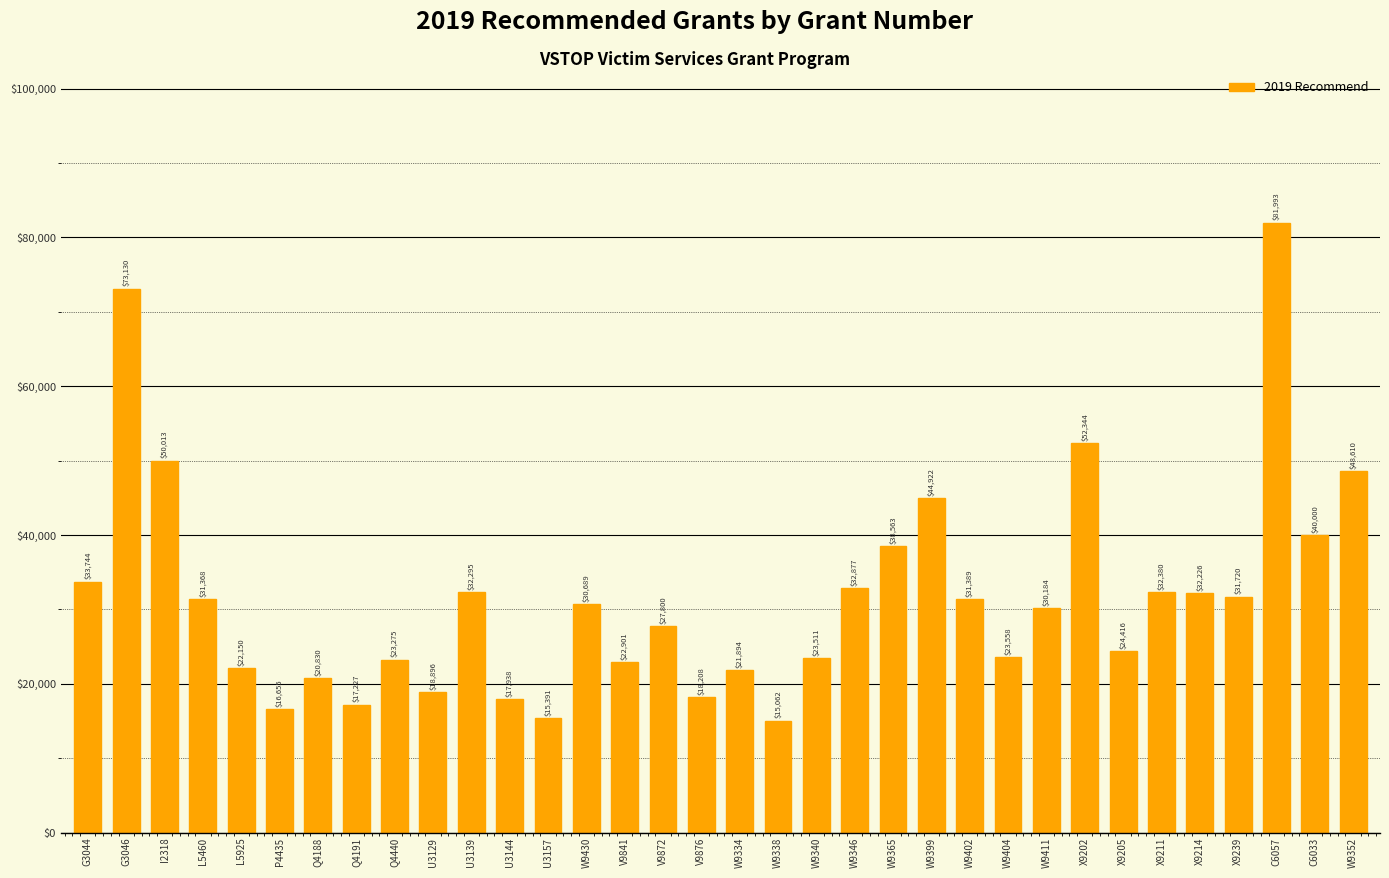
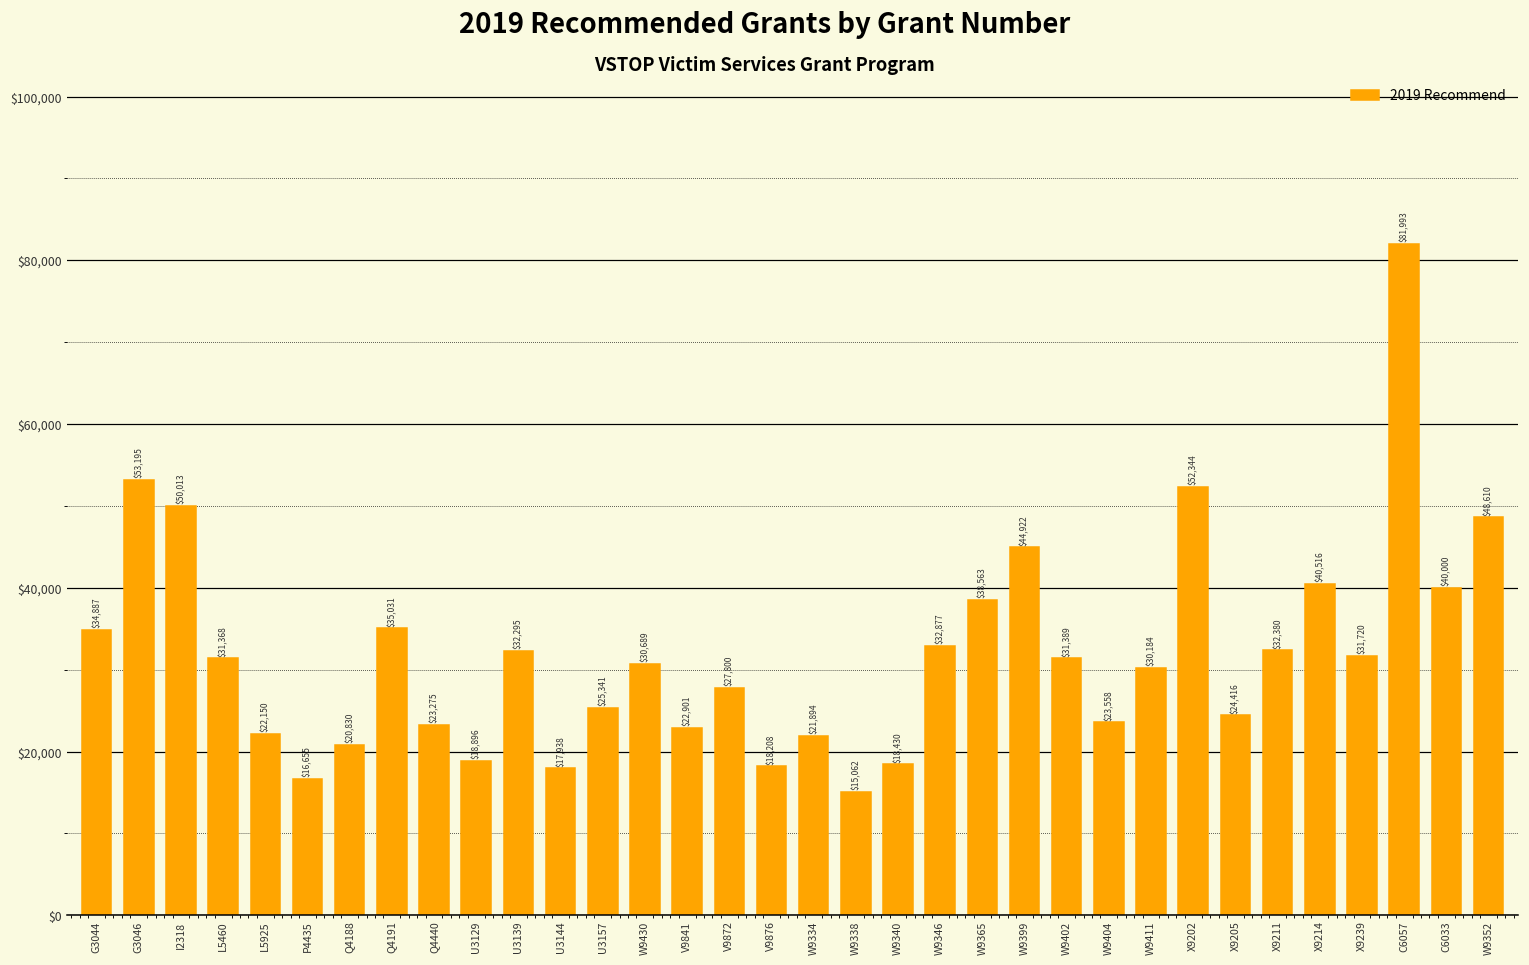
G3044: $33,744 -> $34,887
G3046: $73,130 -> $53,195
Q4191: $17,227 -> $35,031
U3157: $15,391 -> $25,341
W9340: $23,511 -> $18,430
X9214: $32,226 -> $40,516
